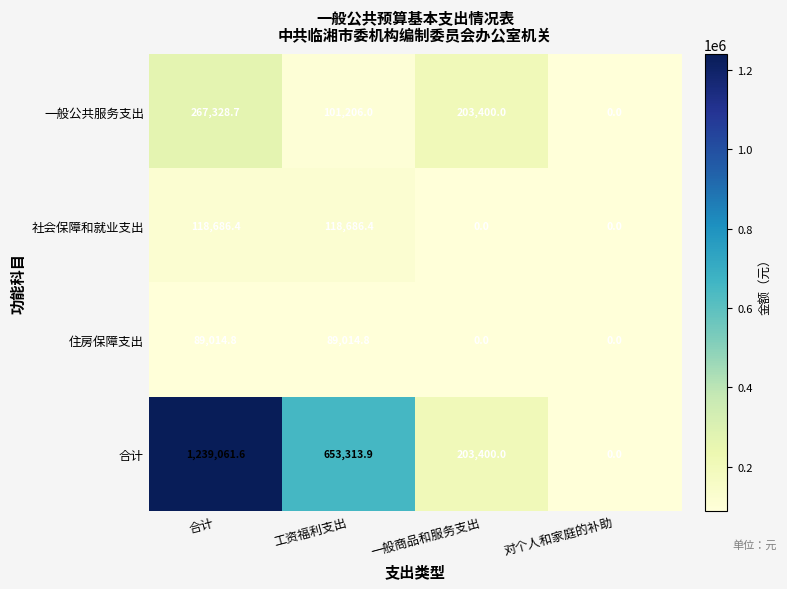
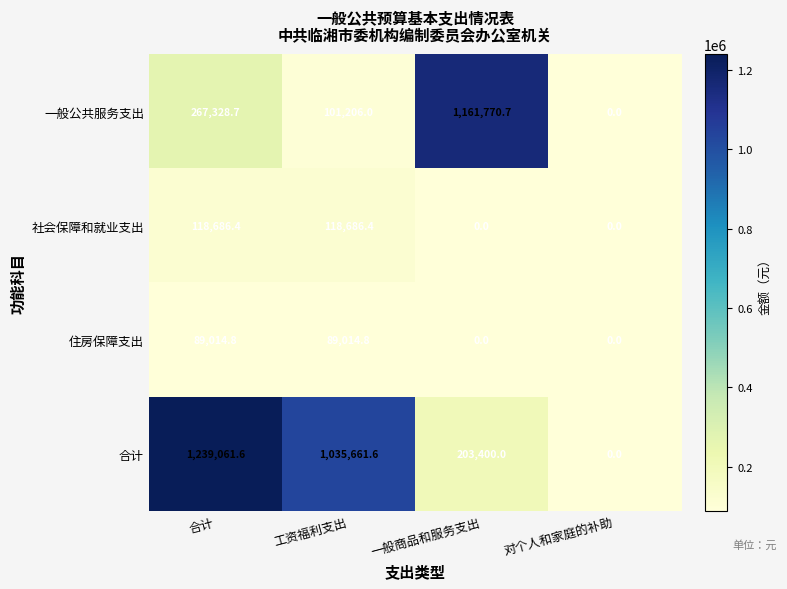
一般公共服务支出, 一般商品和服务支出: 203,400.0 -> 1,161,770.7
合计, 工资福利支出: 653,313.9 -> 1,035,661.6
